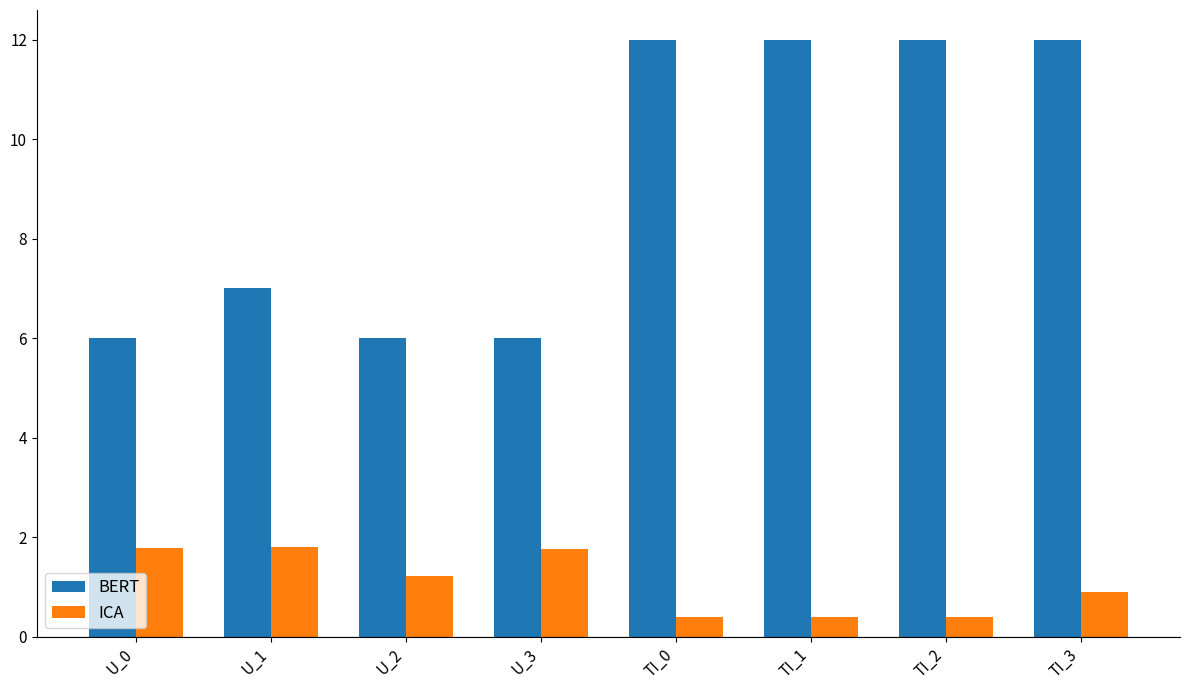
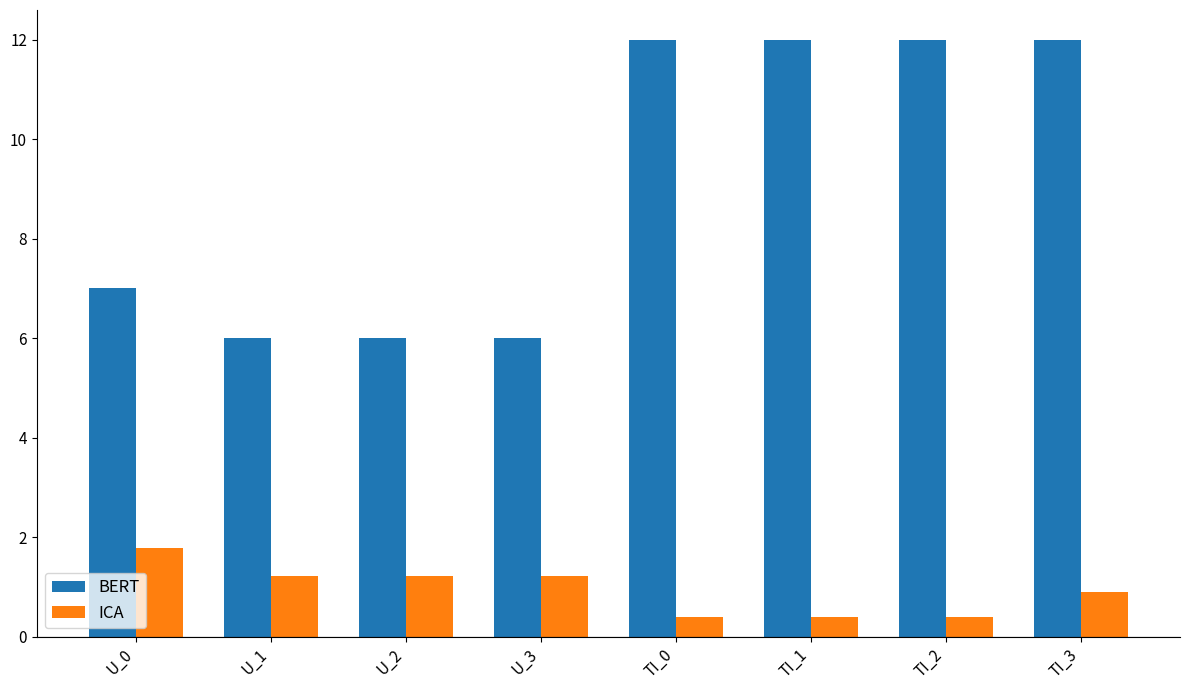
BERT, U_0: 6 -> 7
BERT, U_1: 7 -> 6
ICA, U_1: 1.8 -> 1.2
ICA, U_3: 1.8 -> 1.2
